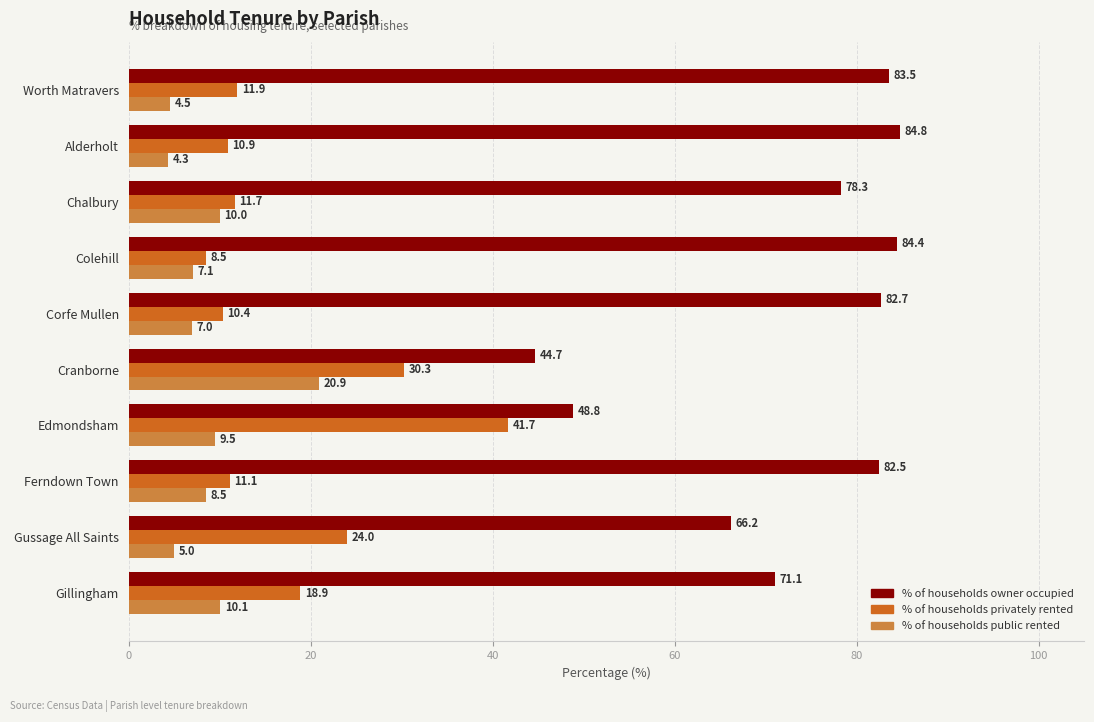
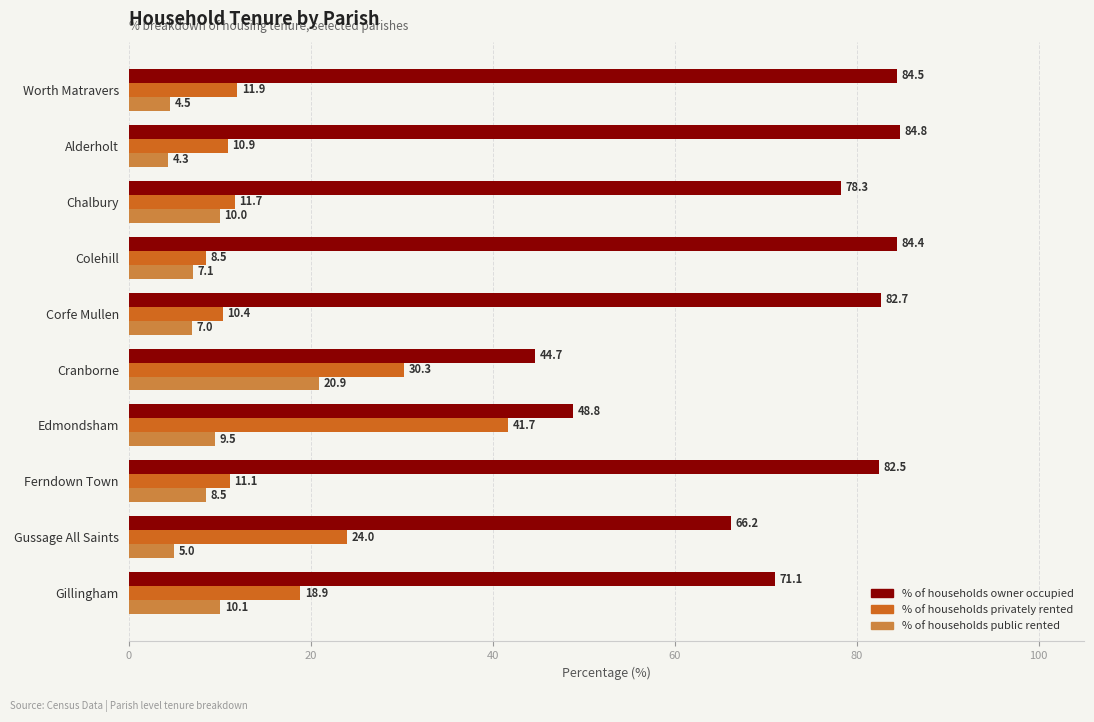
% of households owner occupied, Worth Matravers: 83.5 -> 84.5
